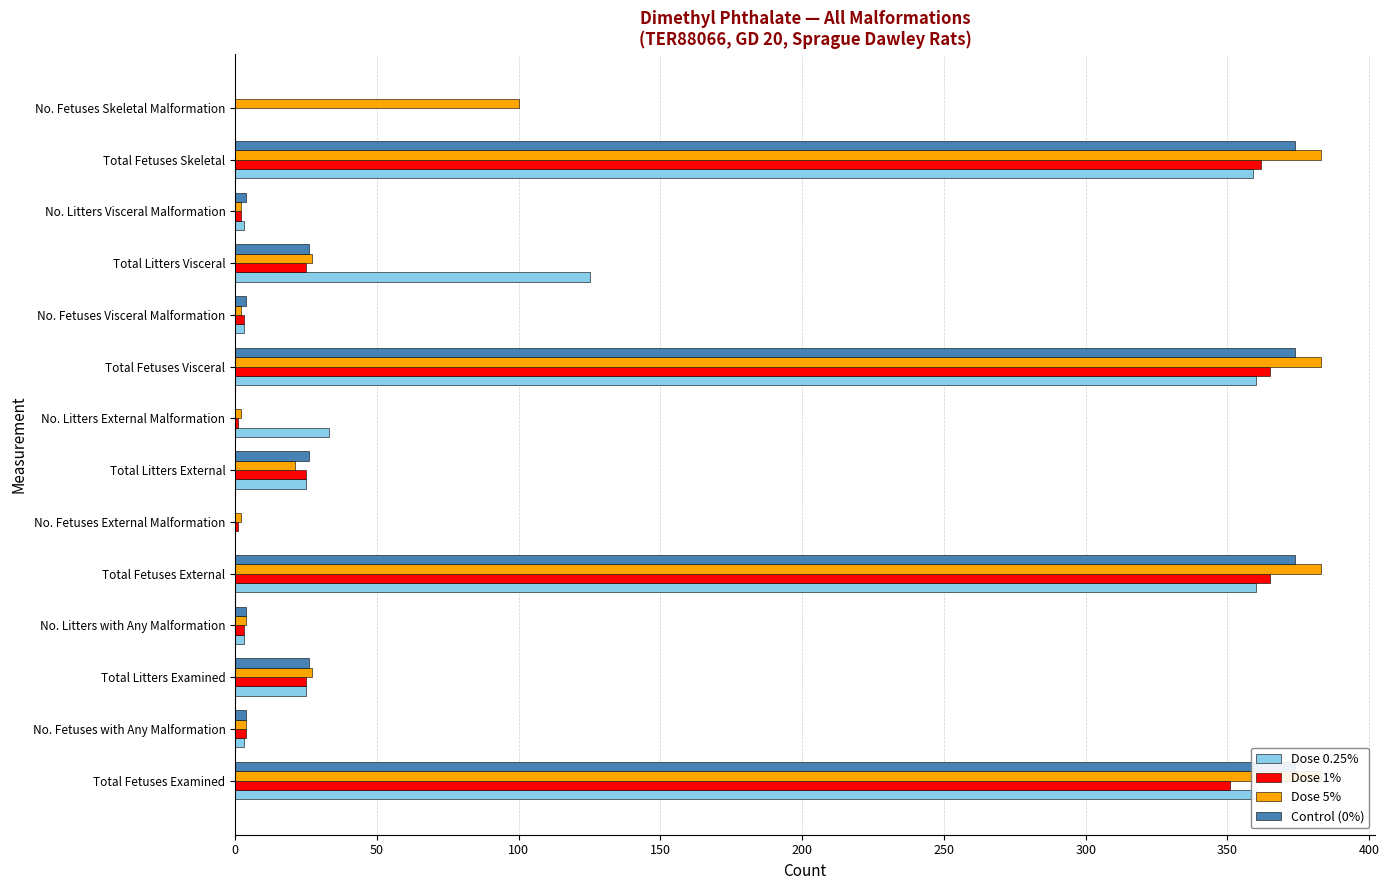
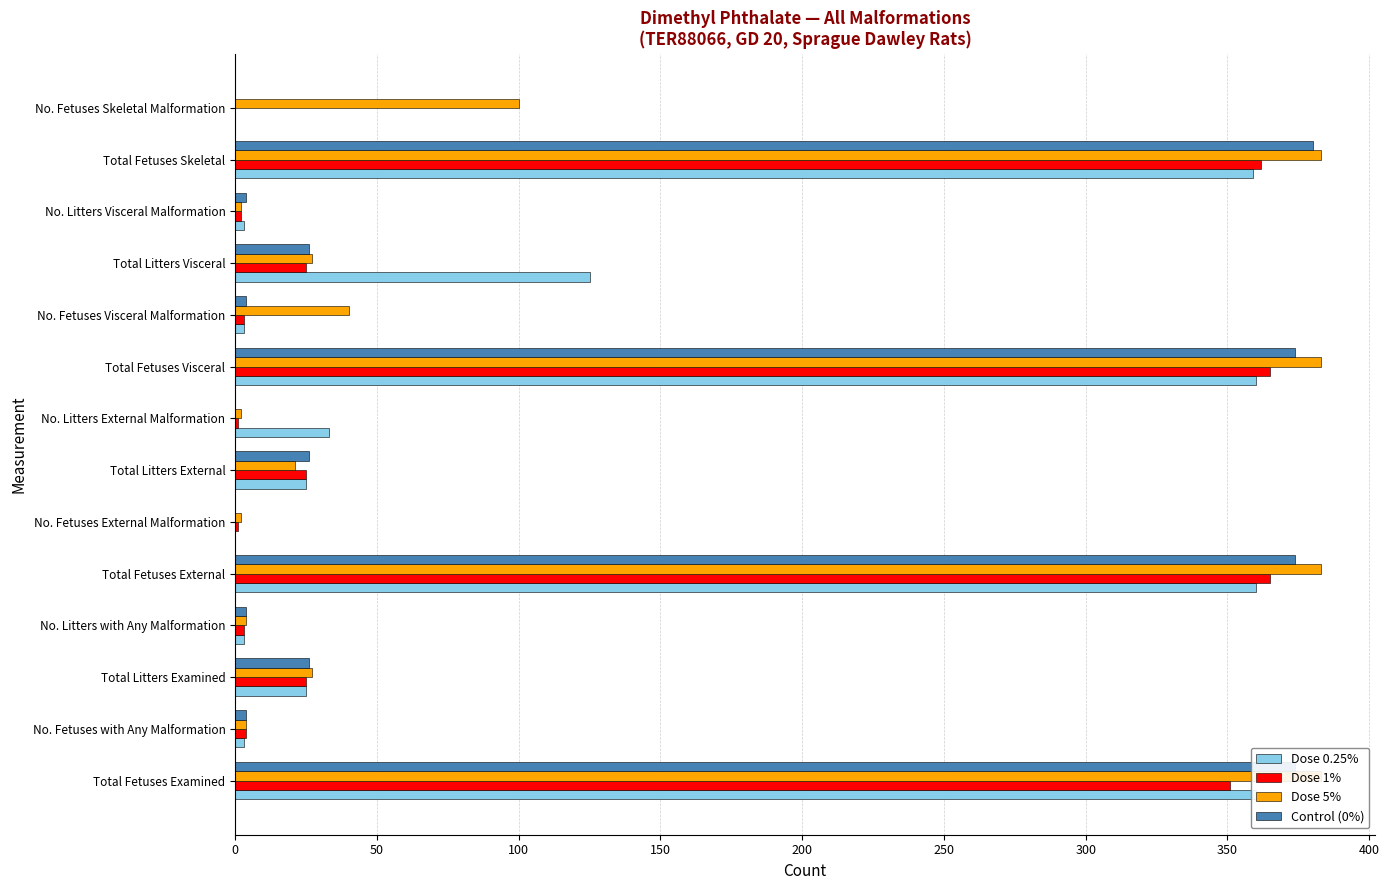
Control (0%), Total Fetuses Skeletal: 374 -> 380
Dose 5%, No. Fetuses Visceral Malformation: 2 -> 40
